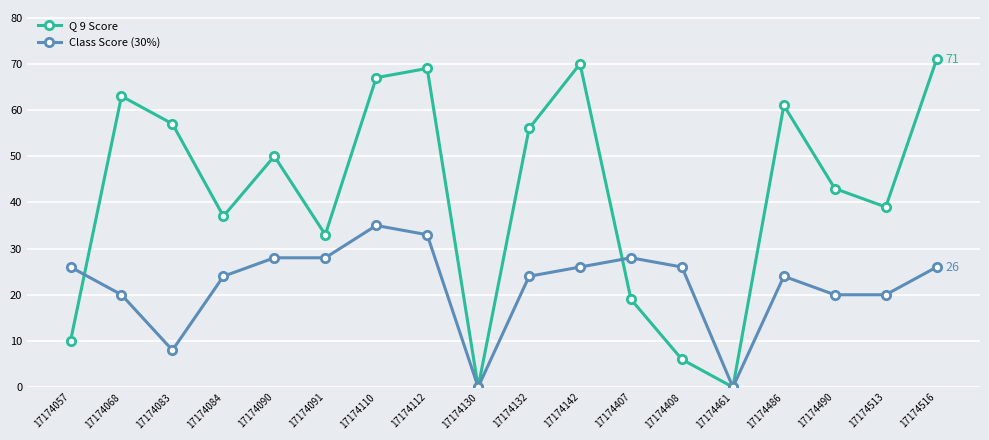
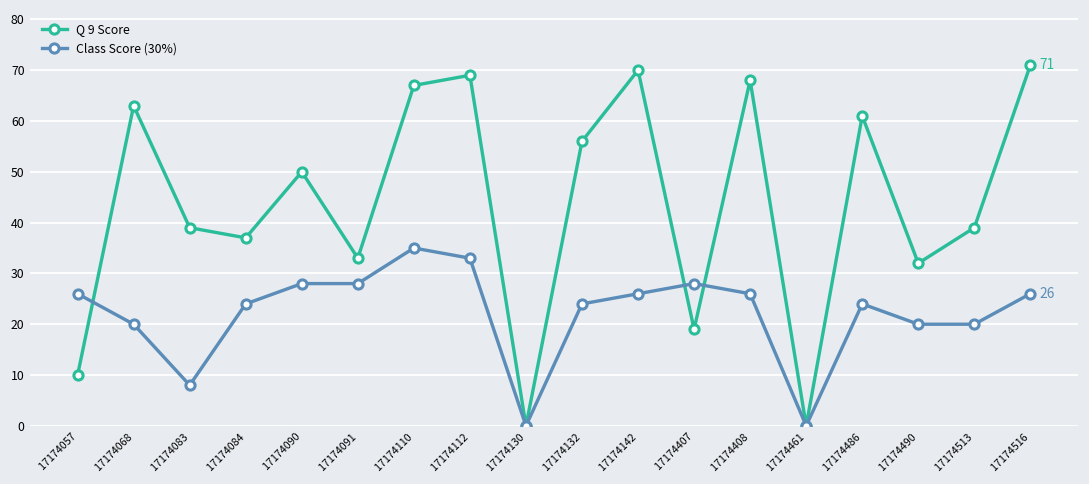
Q 9 Score, 17174083: 57 -> 39
Q 9 Score, 17174408: 6 -> 68
Q 9 Score, 17174490: 43 -> 32
